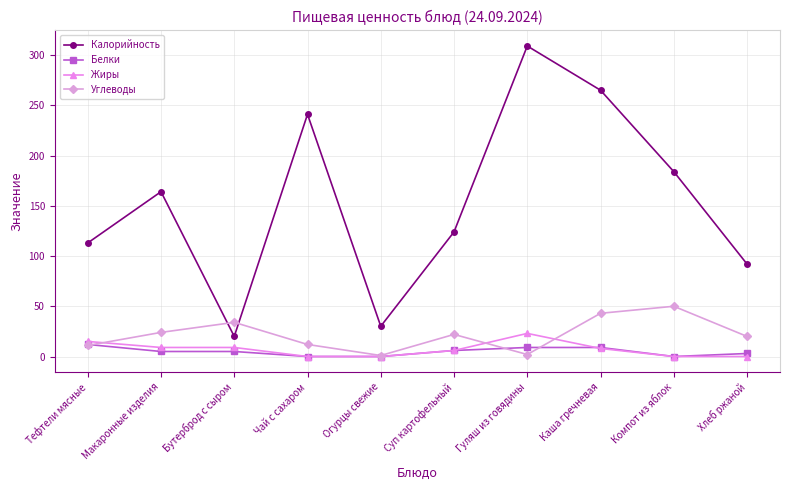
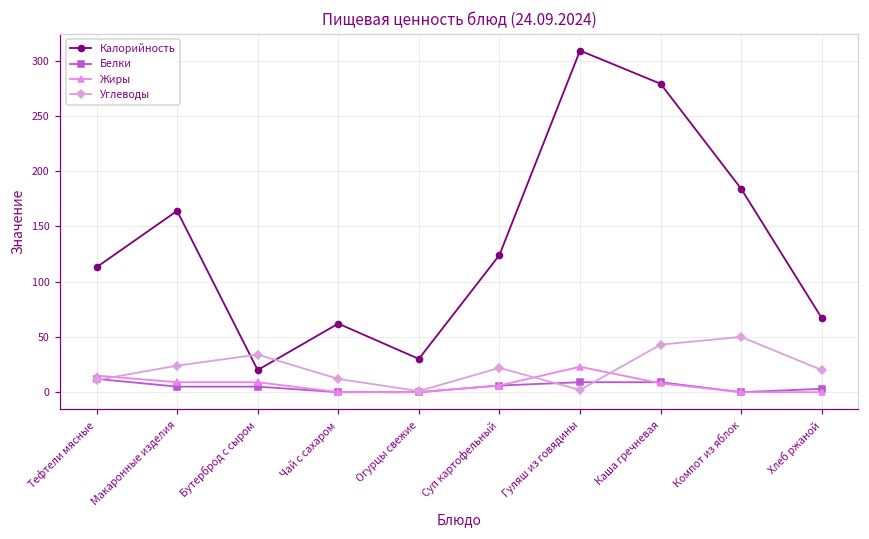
Калорийность, Чай с сахаром: 241 -> 62
Калорийность, Каша гречневая: 265 -> 279
Калорийность, Хлеб ржаной: 92 -> 67
